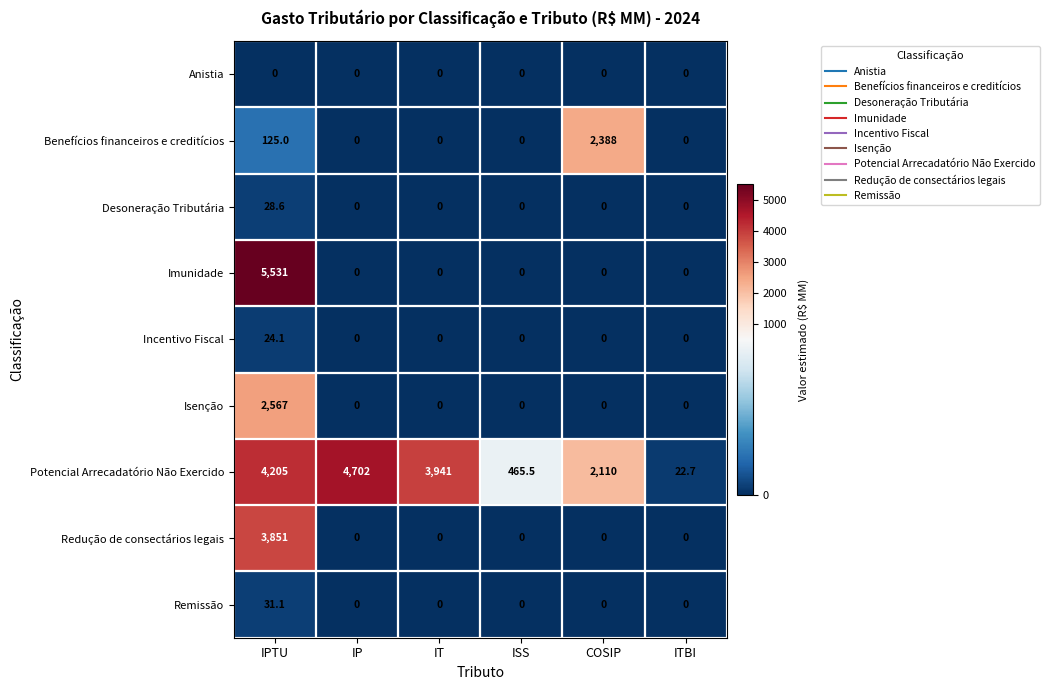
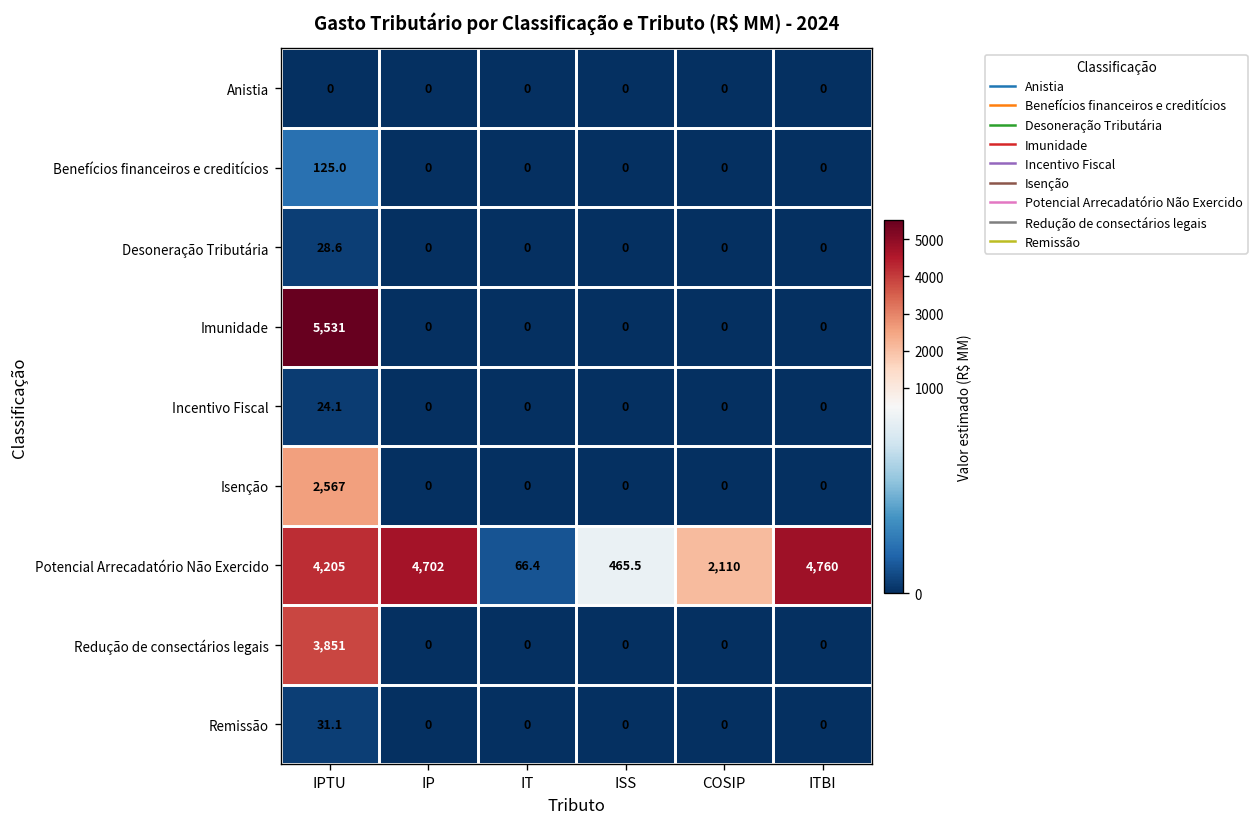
Benefícios financeiros e creditícios, COSIP: 2,388 -> 0
Potencial Arrecadatório Não Exercido, IT: 3,941 -> 66.4
Potencial Arrecadatório Não Exercido, ITBI: 22.7 -> 4,760
